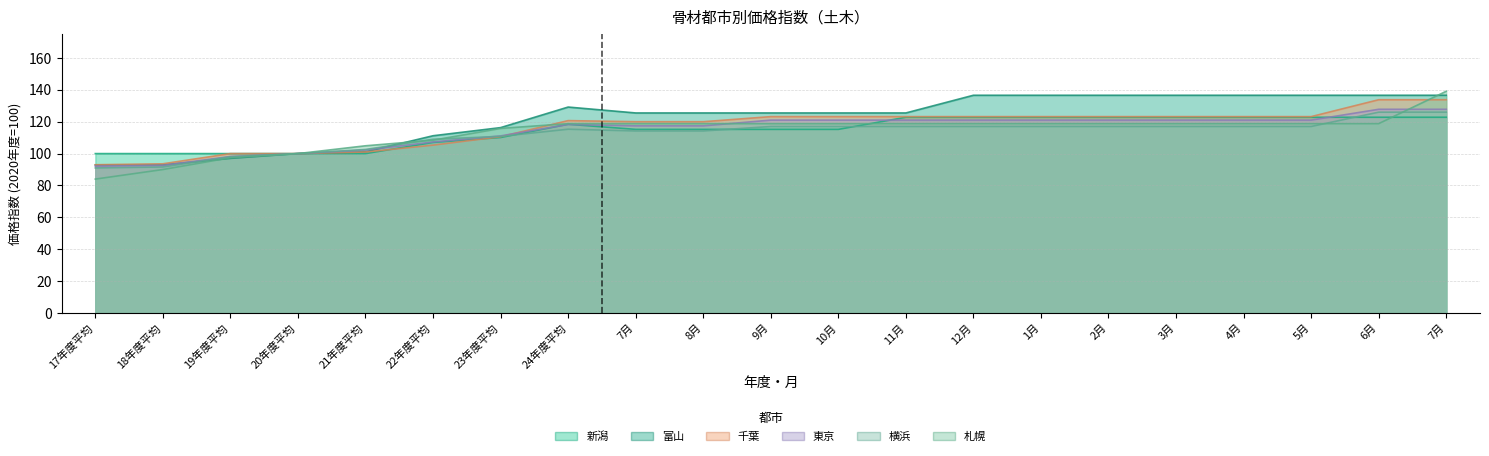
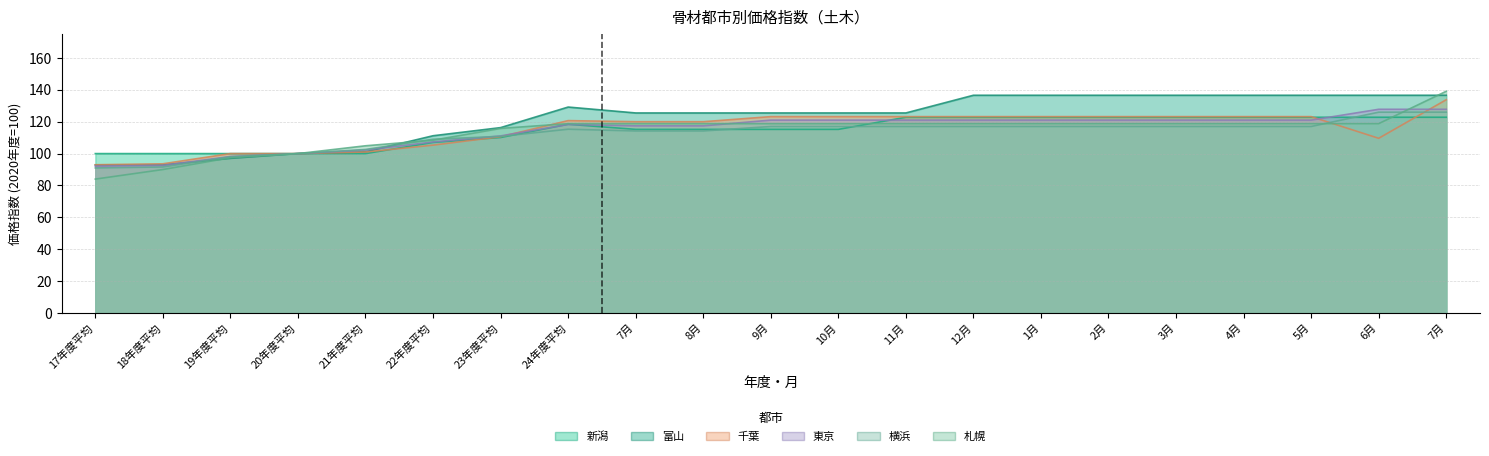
千葉, 6月: 134 -> 110
